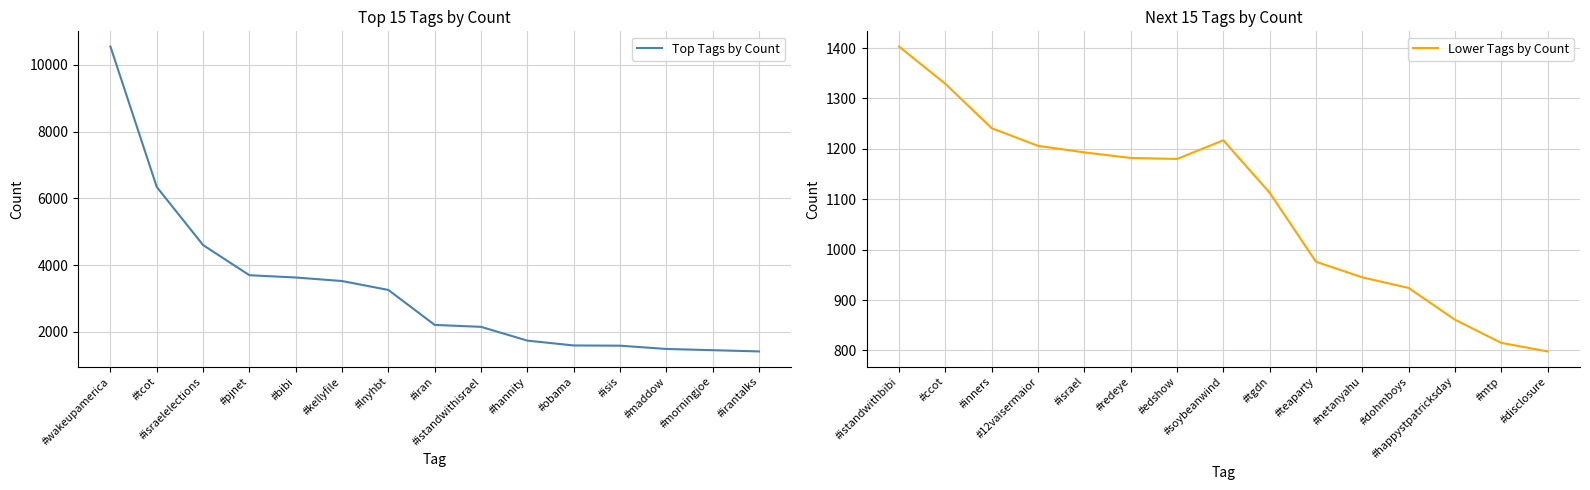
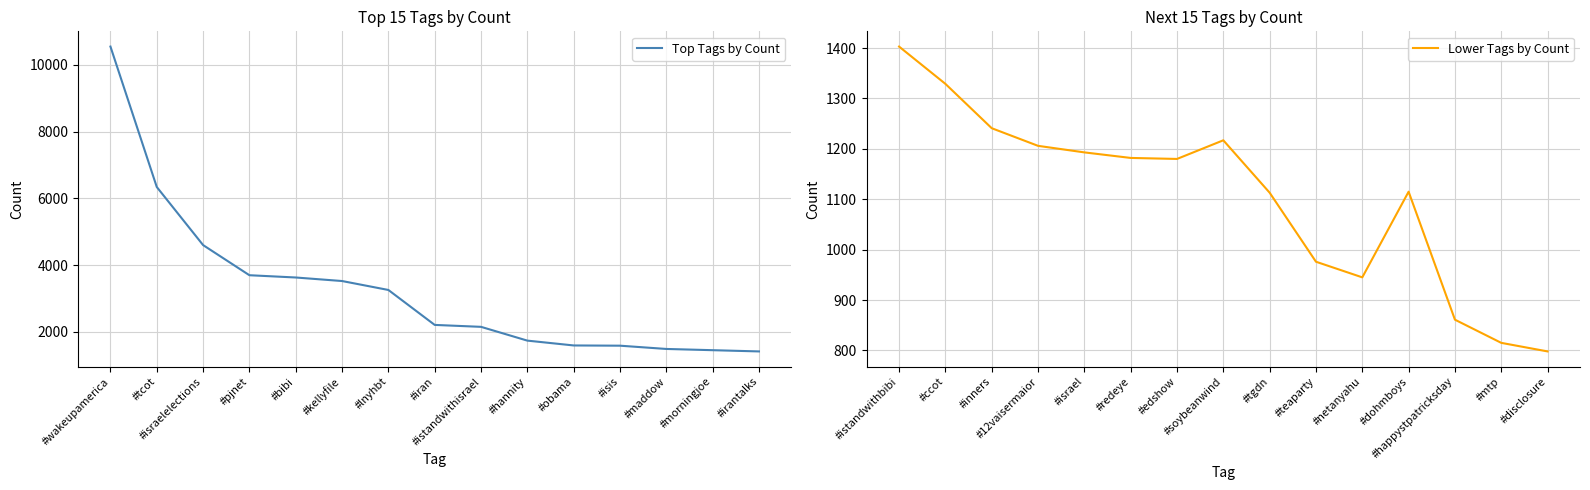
Next 15 Tags by Count, #dohmboys: 920 -> 1120
